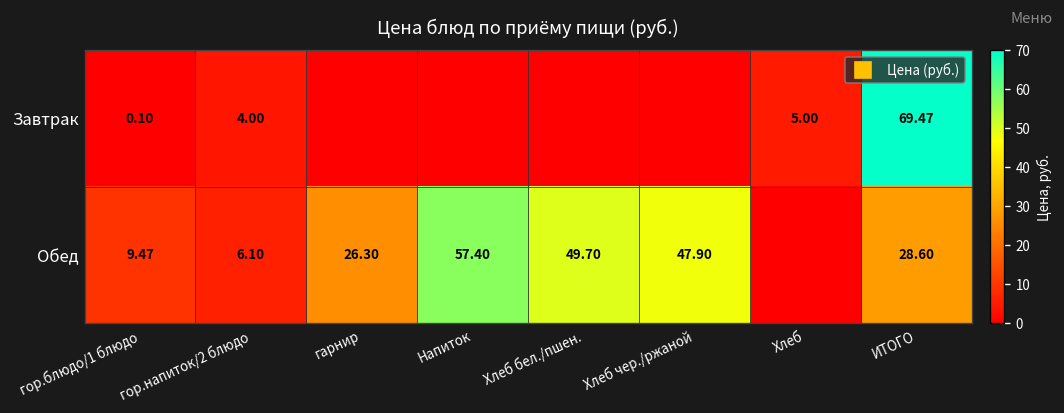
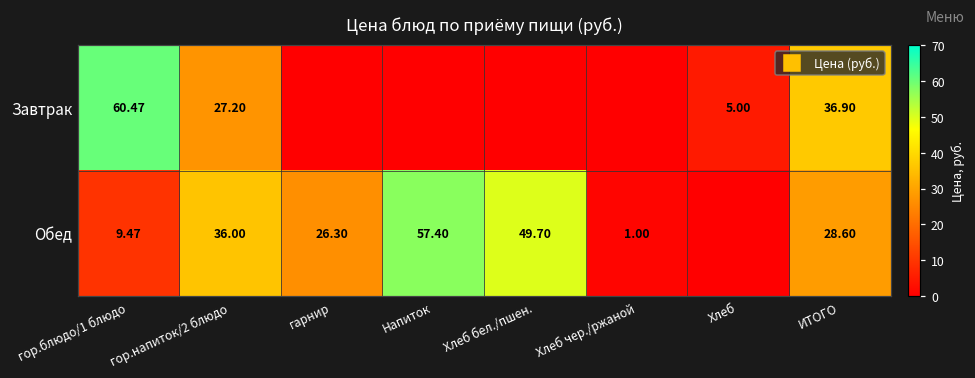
Завтрак, гор.блюдо/1 блюдо: 0.10 -> 60.47
Завтрак, гор.напиток/2 блюдо: 4.00 -> 27.20
Завтрак, ИТОГО: 69.47 -> 36.90
Обед, гор.напиток/2 блюдо: 6.10 -> 36.00
Обед, Хлеб чер./ржаной: 47.90 -> 1.00
